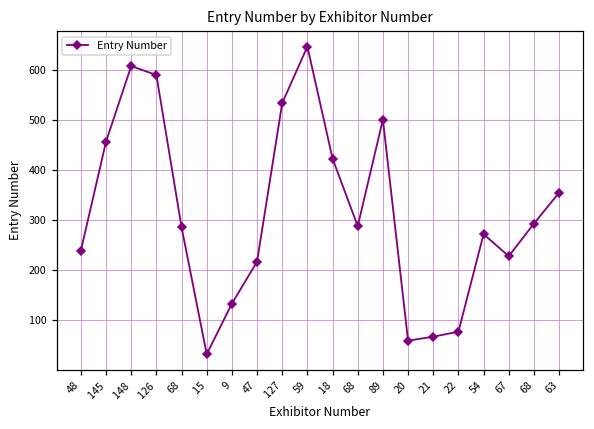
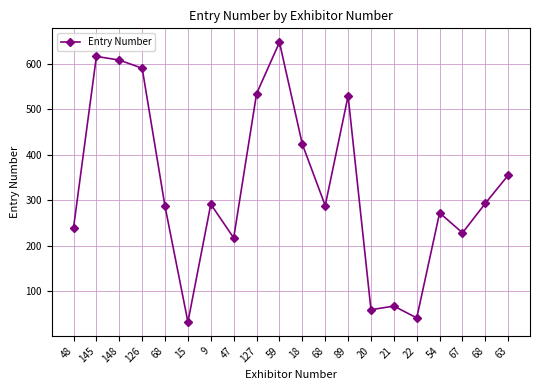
145: 460 -> 620
9: 130 -> 290
89: 500 -> 530
22: 80 -> 40
